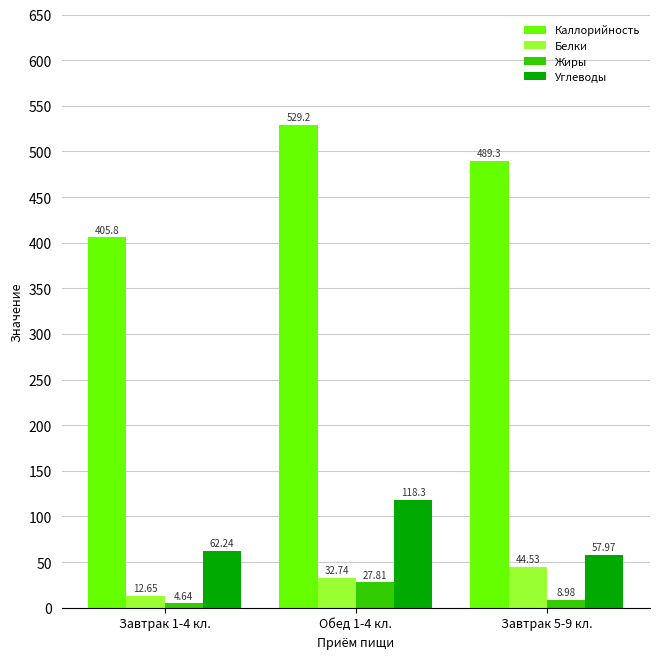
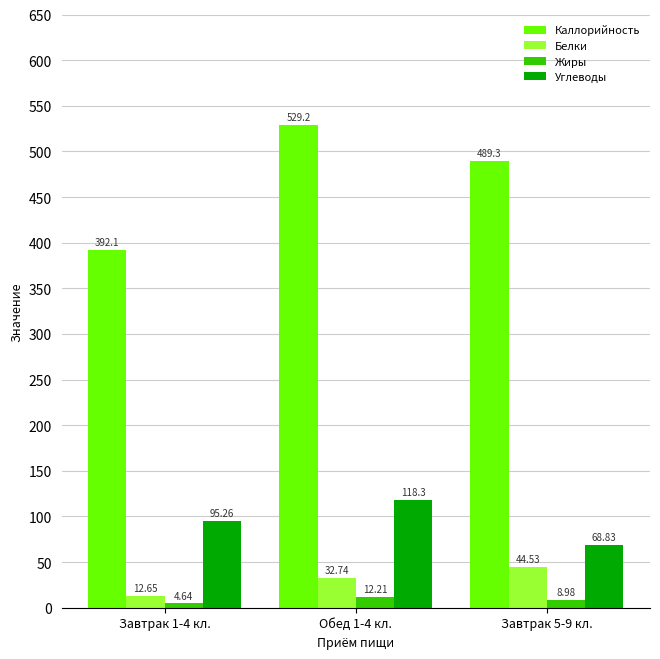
Каллорийность, Завтрак 1-4 кл.: 405.8 -> 392.1
Углеводы, Завтрак 1-4 кл.: 62.24 -> 95.26
Жиры, Обед 1-4 кл.: 27.81 -> 12.21
Углеводы, Завтрак 5-9 кл.: 57.97 -> 68.83
